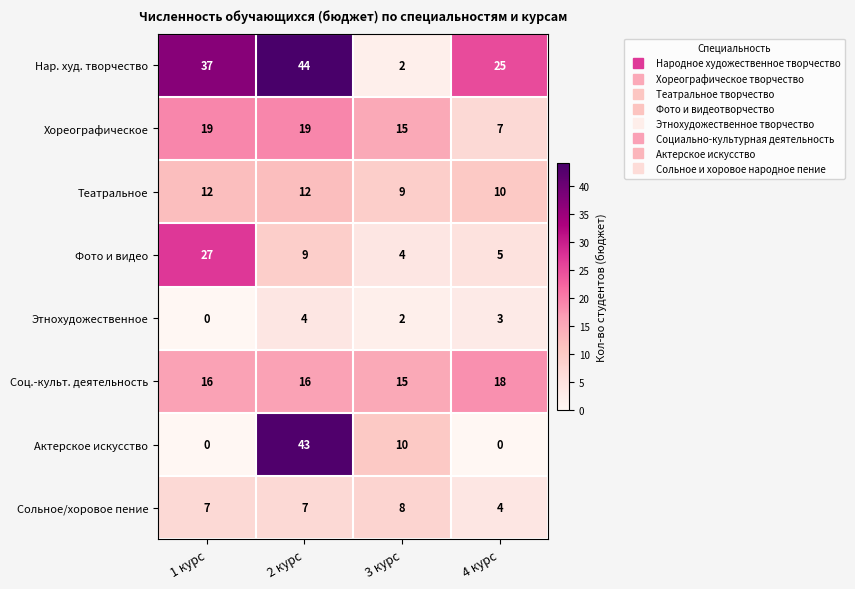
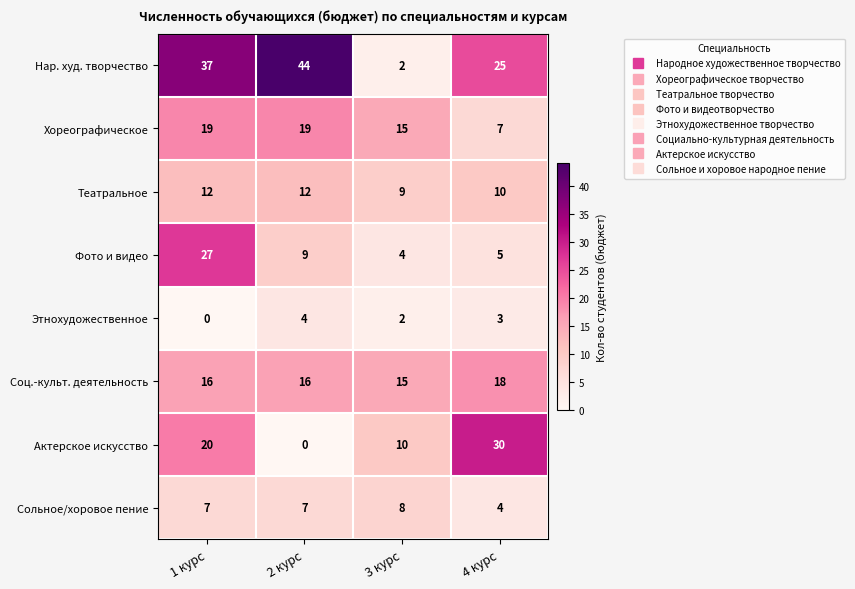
Актерское искусство, 1 курс: 0 -> 20
Актерское искусство, 2 курс: 43 -> 0
Актерское искусство, 4 курс: 0 -> 30
